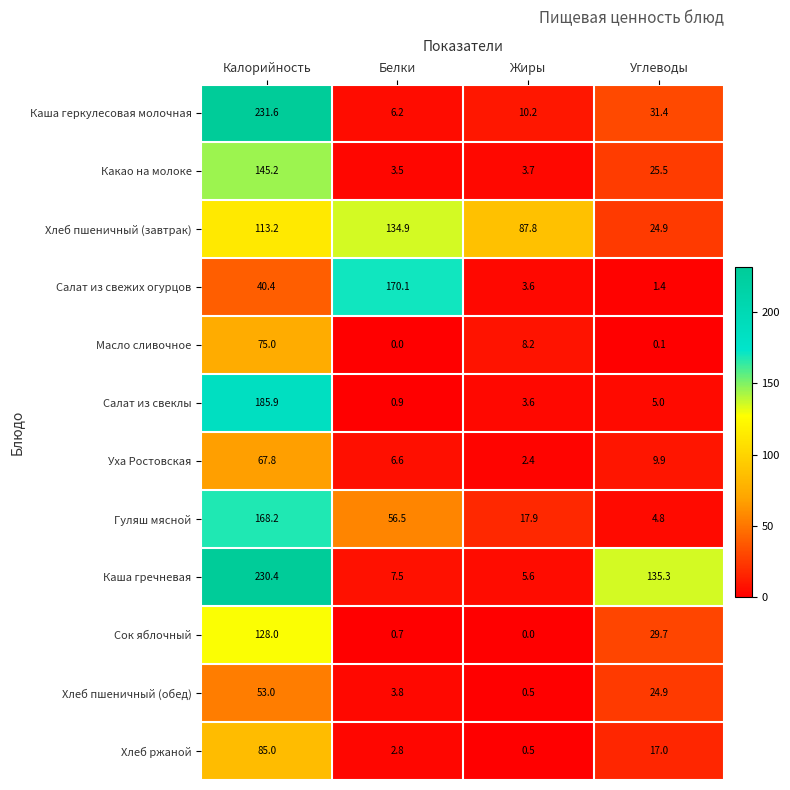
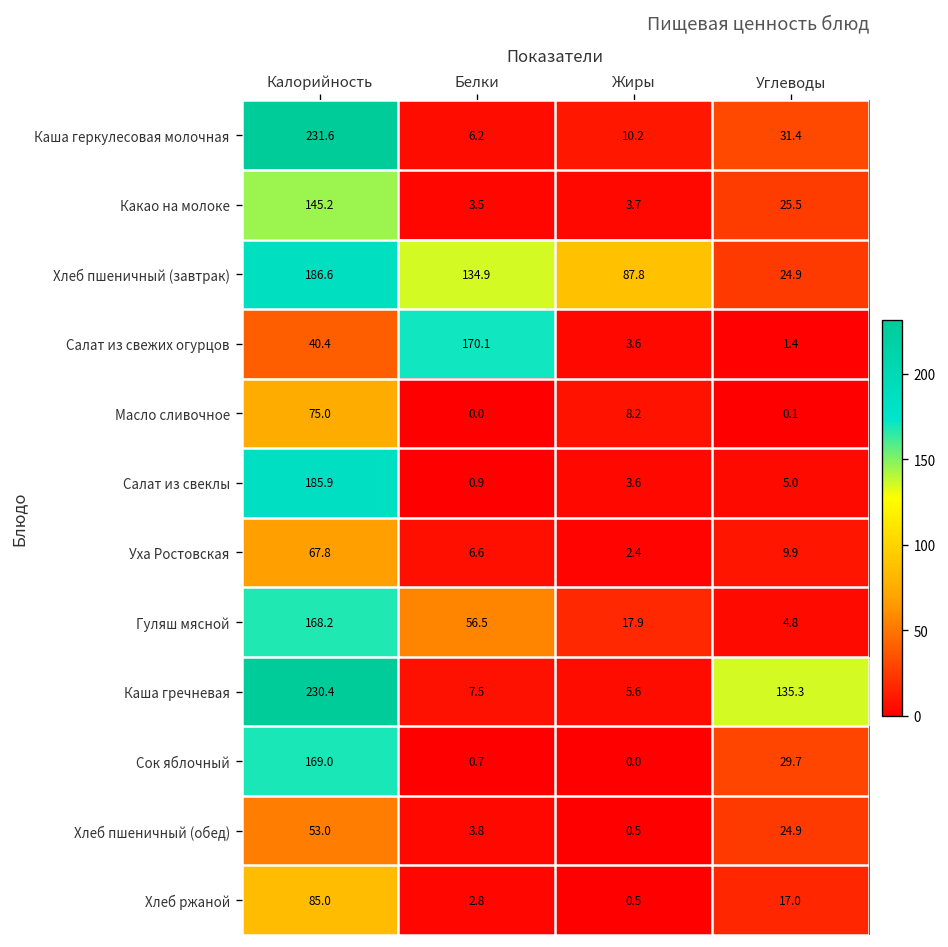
Хлеб пшеничный (завтрак), Калорийность: 113.2 -> 186.6
Сок яблочный, Калорийность: 128.0 -> 169.0
